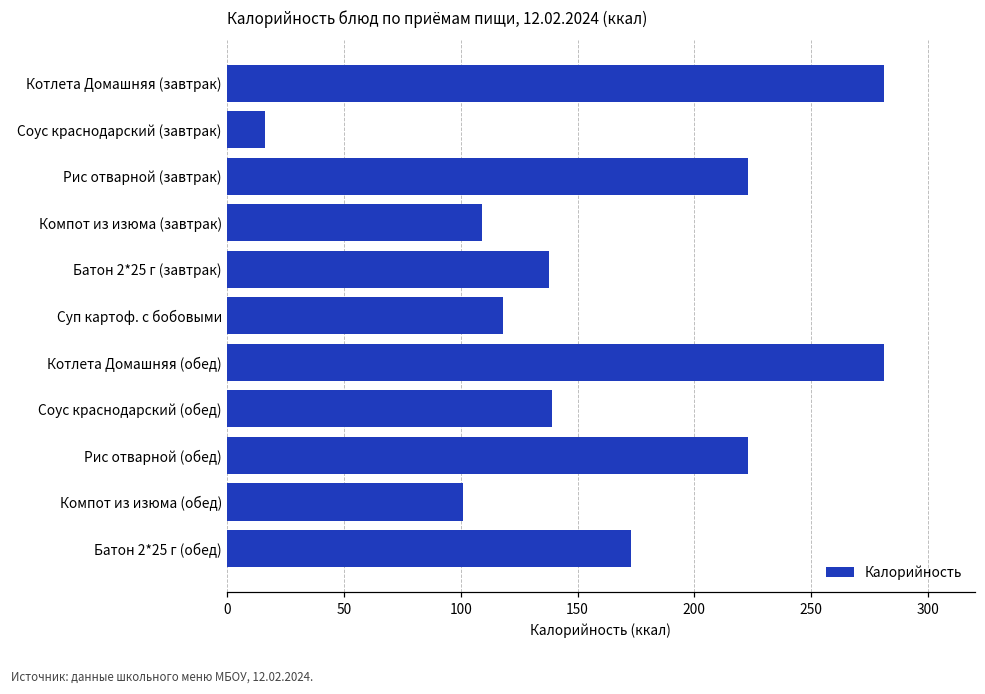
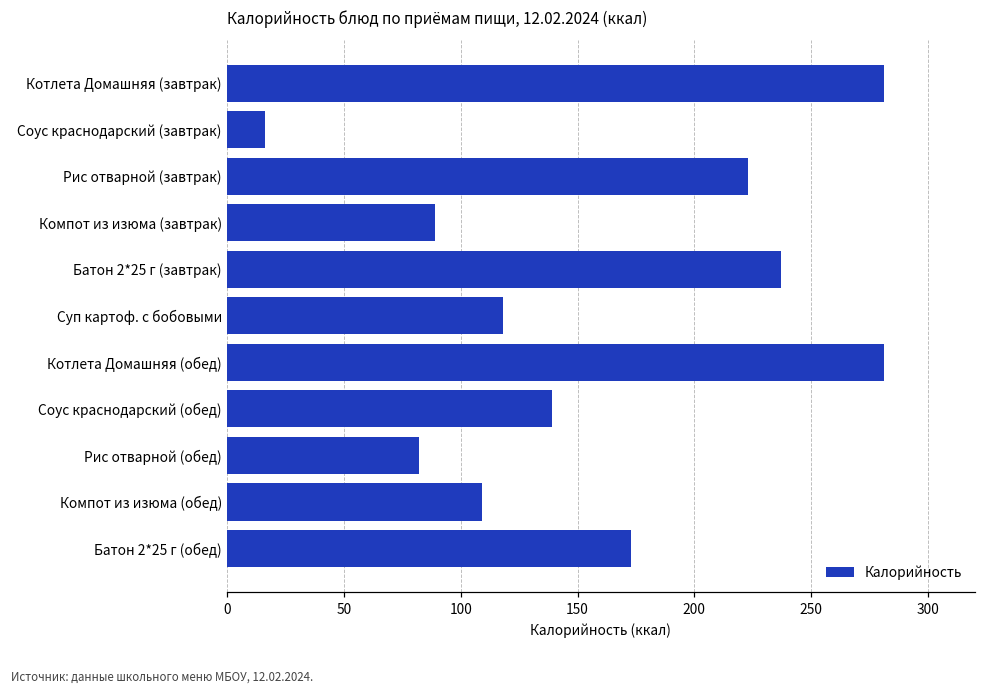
Компот из изюма (завтрак): 109 -> 89
Батон 2*25 г (завтрак): 138 -> 237
Рис отварной (обед): 223 -> 82
Компот из изюма (обед): 101 -> 109
